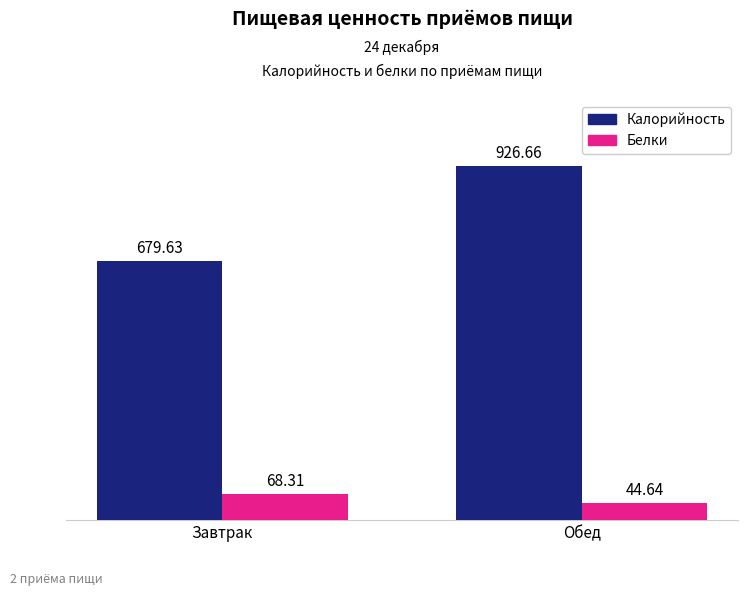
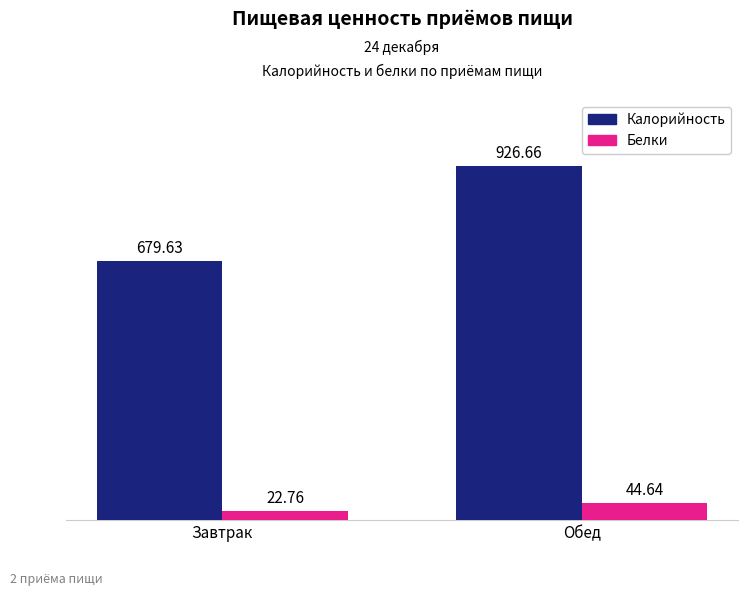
Белки, Завтрак: 68.31 -> 22.76
